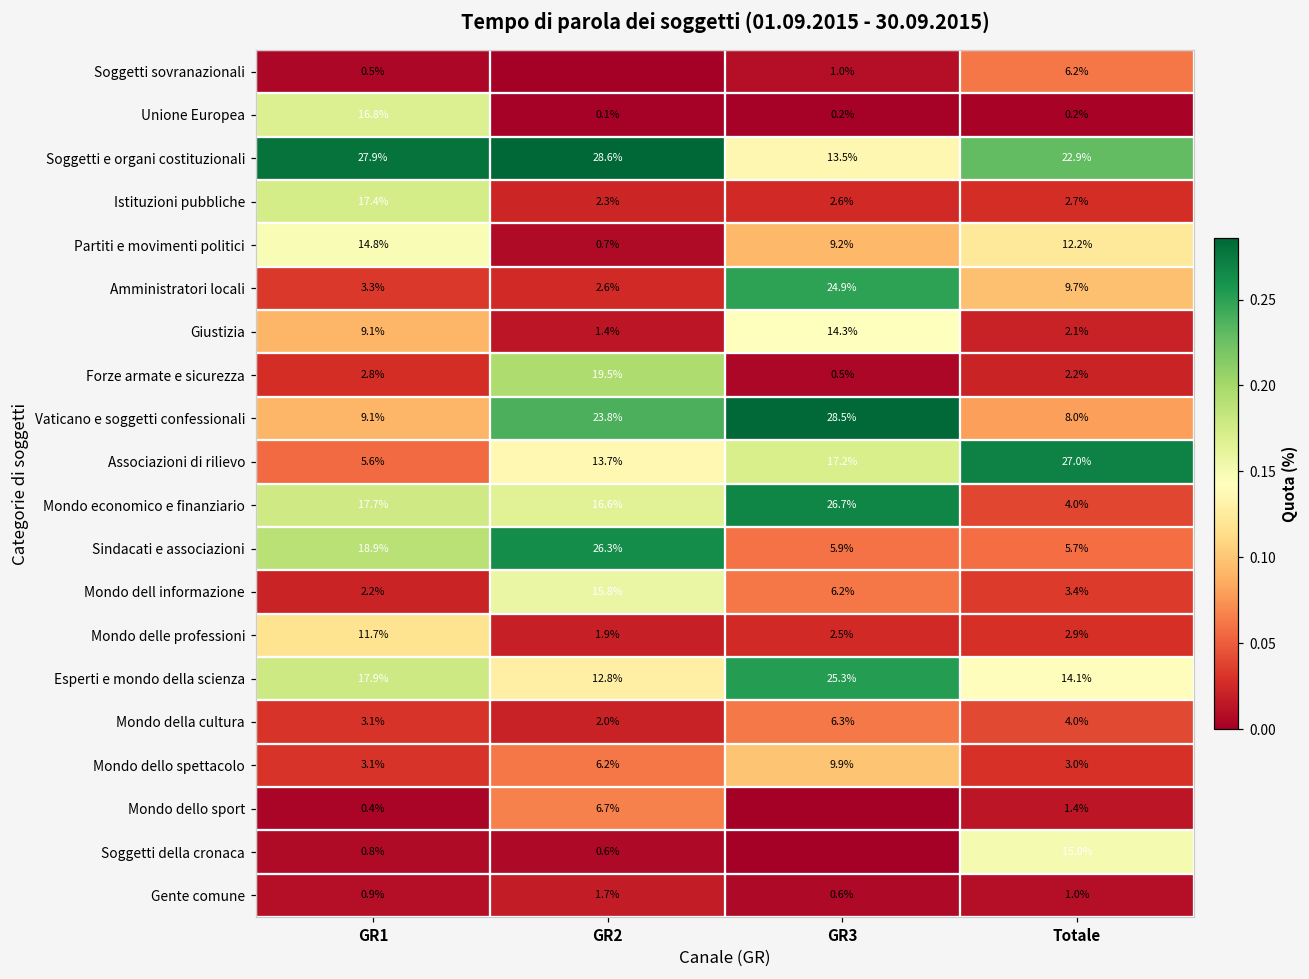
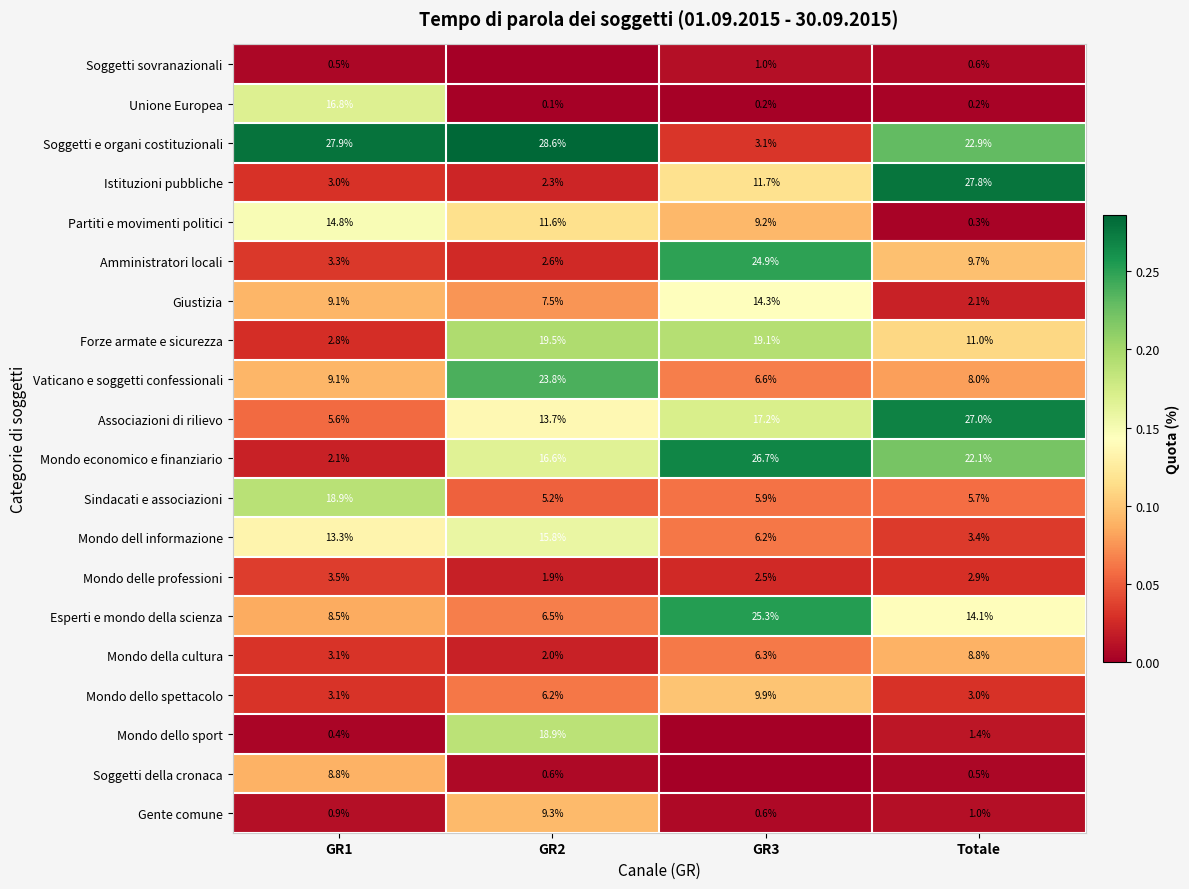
Soggetti sovranazionali, Totale: 6.2% -> 0.6%
Soggetti e organi costituzionali, GR3: 13.5% -> 3.1%
Istituzioni pubbliche, GR1: 17.4% -> 3.0%
Istituzioni pubbliche, GR3: 2.6% -> 11.7%
Istituzioni pubbliche, Totale: 2.7% -> 27.8%
Partiti e movimenti politici, GR2: 0.7% -> 11.6%
Partiti e movimenti politici, Totale: 12.2% -> 0.3%
Giustizia, GR2: 1.4% -> 7.5%
Forze armate e sicurezza, GR3: 0.5% -> 19.1%
Forze armate e sicurezza, Totale: 2.2% -> 11.0%
Vaticano e soggetti confessionali, GR3: 28.5% -> 6.6%
Mondo economico e finanziario, GR1: 17.7% -> 2.1%
Mondo economico e finanziario, Totale: 4.0% -> 22.1%
Sindacati e associazioni, GR2: 26.3% -> 5.2%
Mondo dell informazione, GR1: 2.2% -> 13.3%
Mondo delle professioni, GR1: 11.7% -> 3.5%
Esperti e mondo della scienza, GR1: 17.9% -> 8.5%
Esperti e mondo della scienza, GR2: 12.8% -> 6.5%
Mondo della cultura, Totale: 4.0% -> 8.8%
Mondo dello sport, GR2: 6.7% -> 18.9%
Soggetti della cronaca, GR1: 0.8% -> 8.8%
Soggetti della cronaca, Totale: 15.0% -> 0.5%
Gente comune, GR2: 1.7% -> 9.3%
